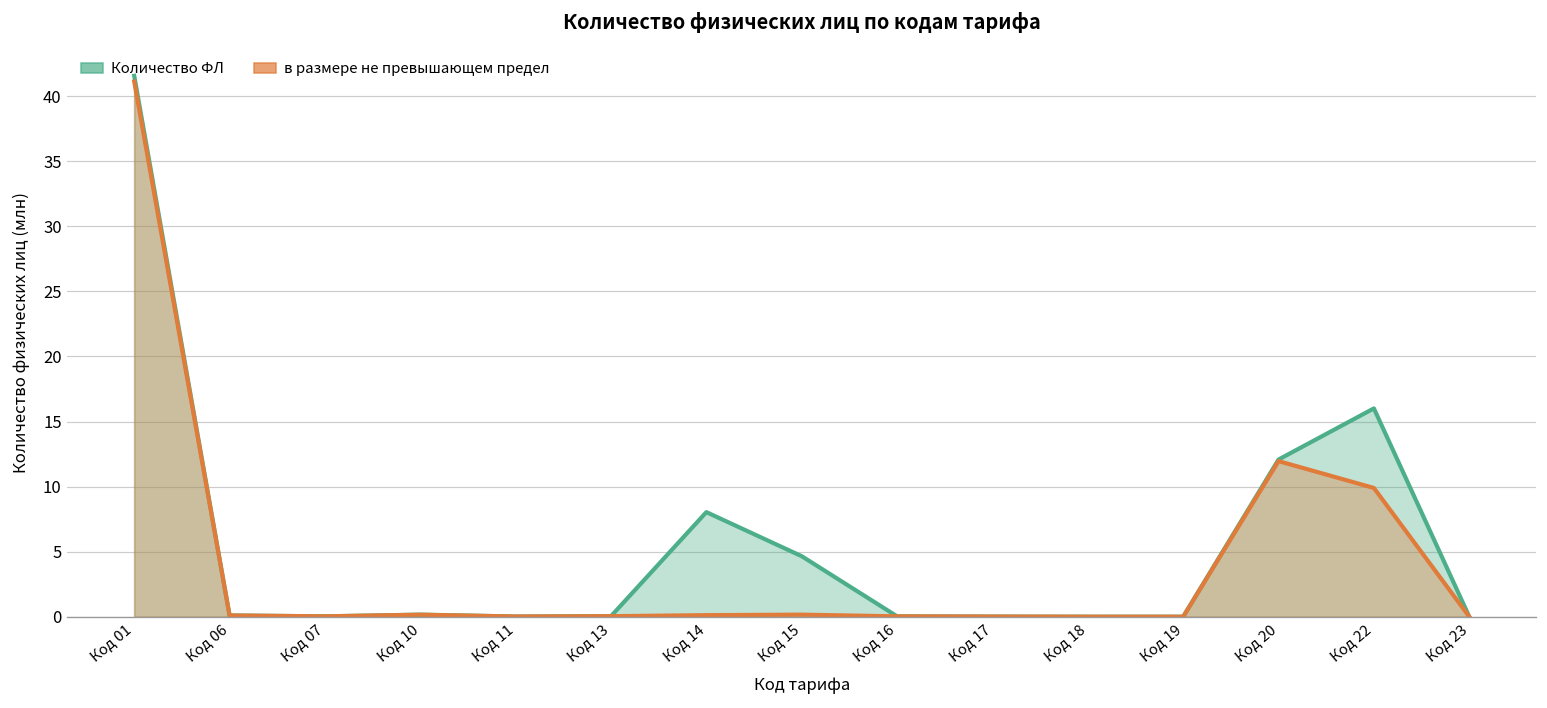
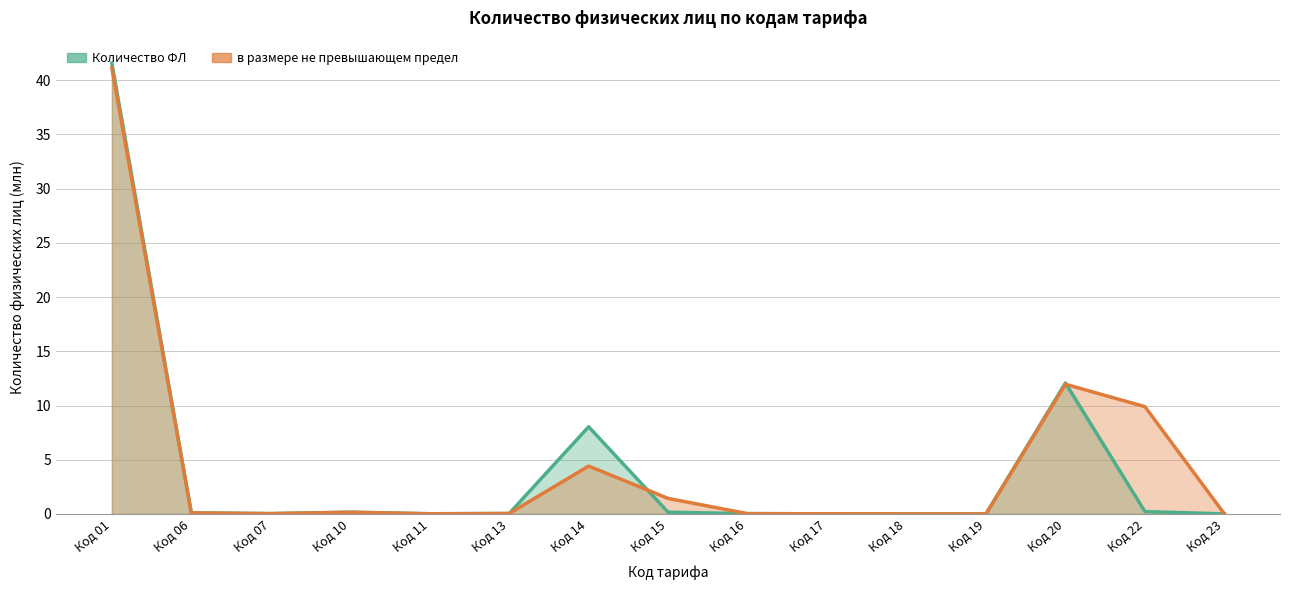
в размере не превышающем предел, Код 14: 0.1 -> 4.4
Количество ФЛ, Код 15: 4.7 -> 0.2
в размере не превышающем предел, Код 15: 0.2 -> 1.4
Количество ФЛ, Код 22: 16.0 -> 0.2
